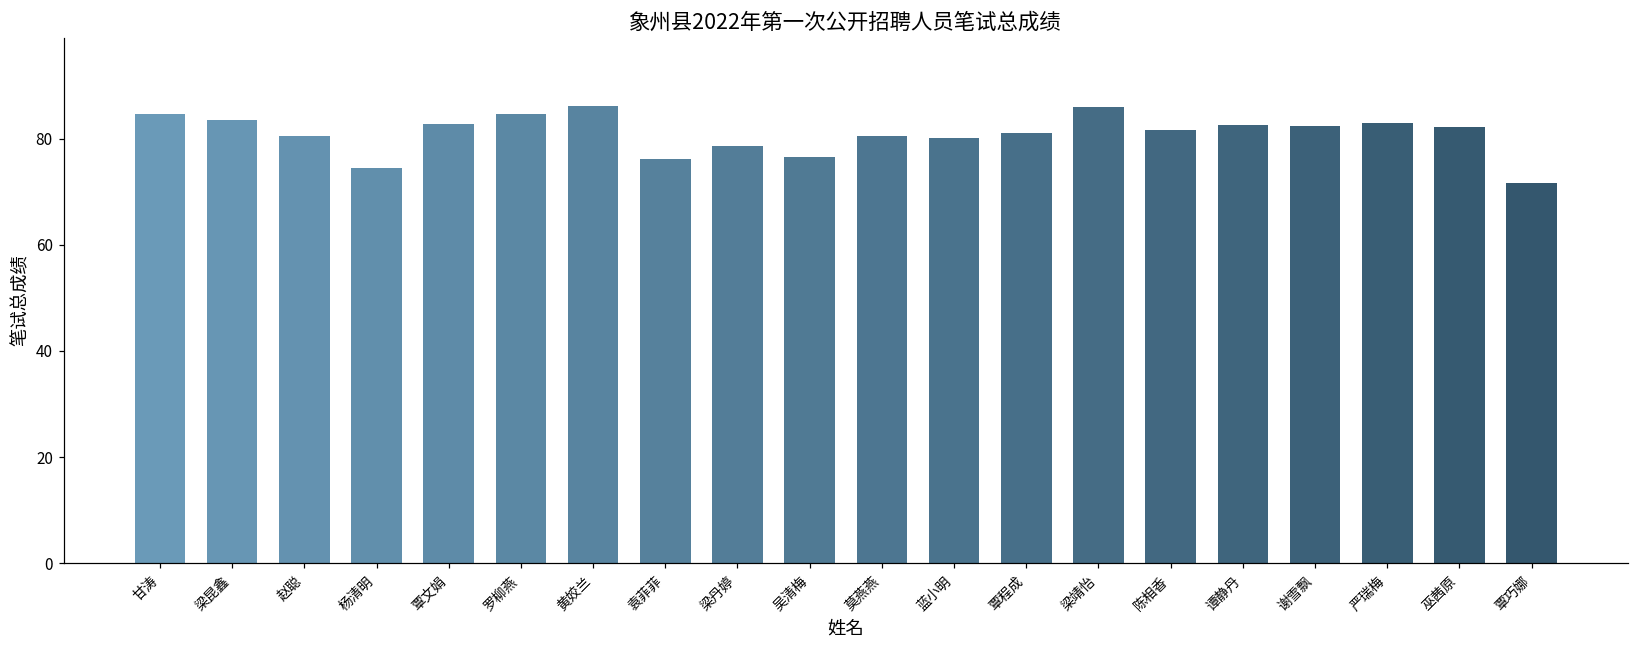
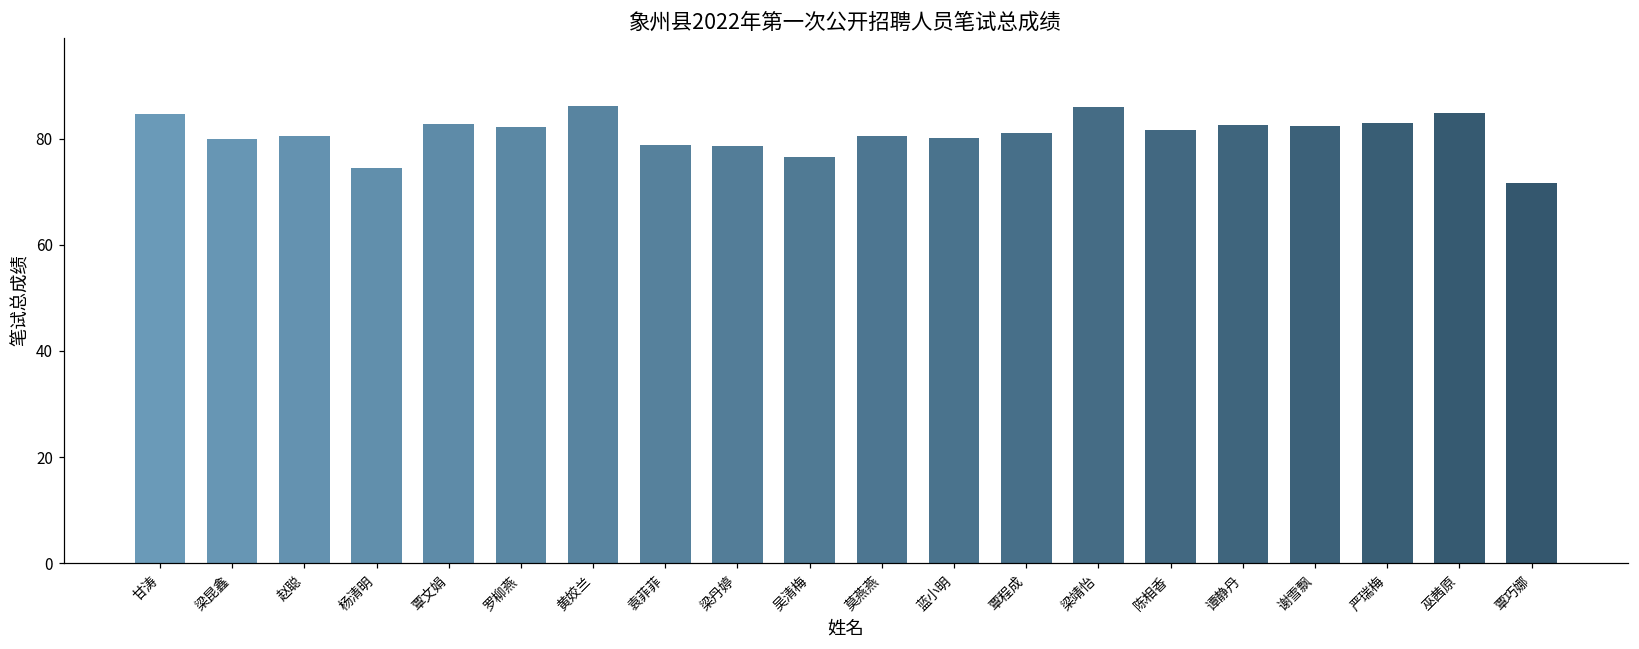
梁昆鑫: 84 -> 80
罗柳燕: 85 -> 82
袁菲菲: 76 -> 79
巫茜原: 82 -> 85
